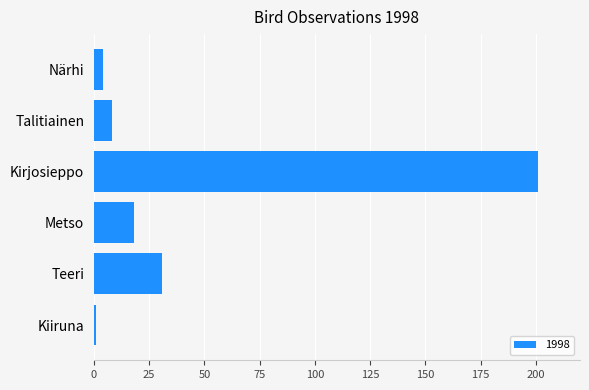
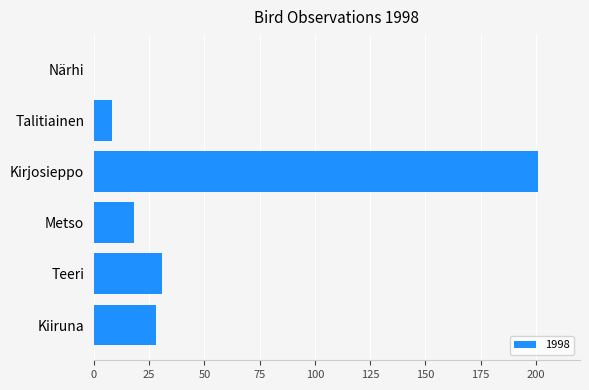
Närhi: 4 -> 0
Kiiruna: 1 -> 28
